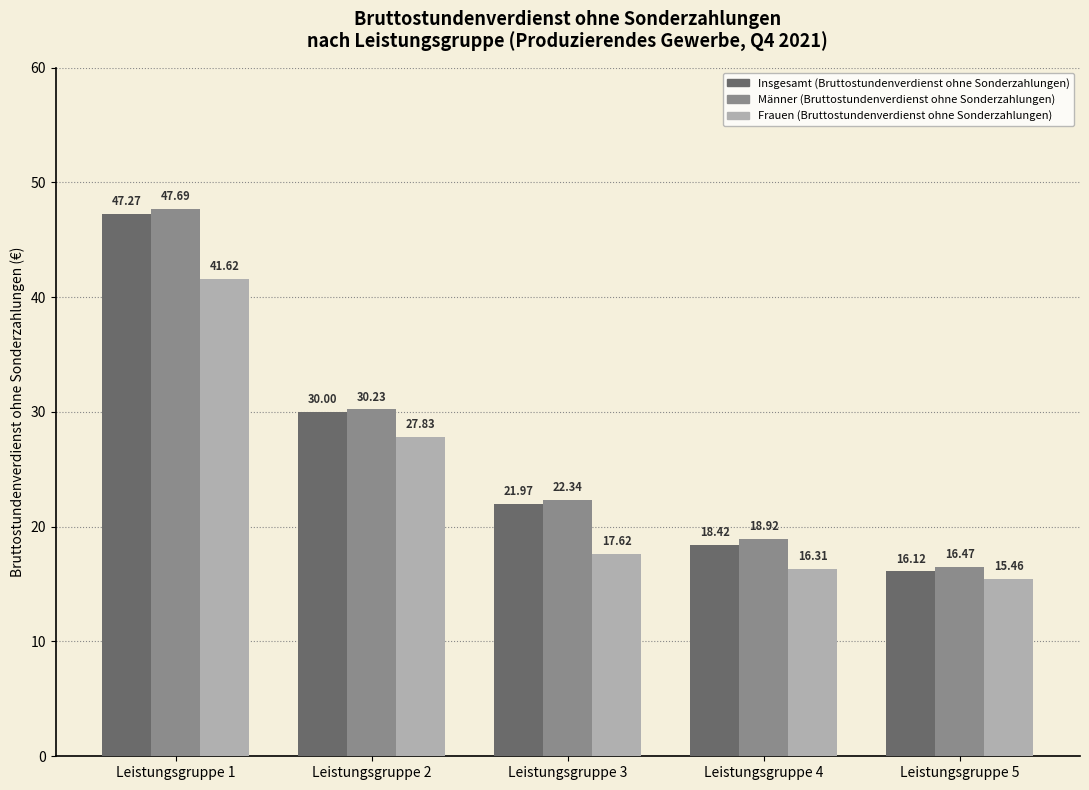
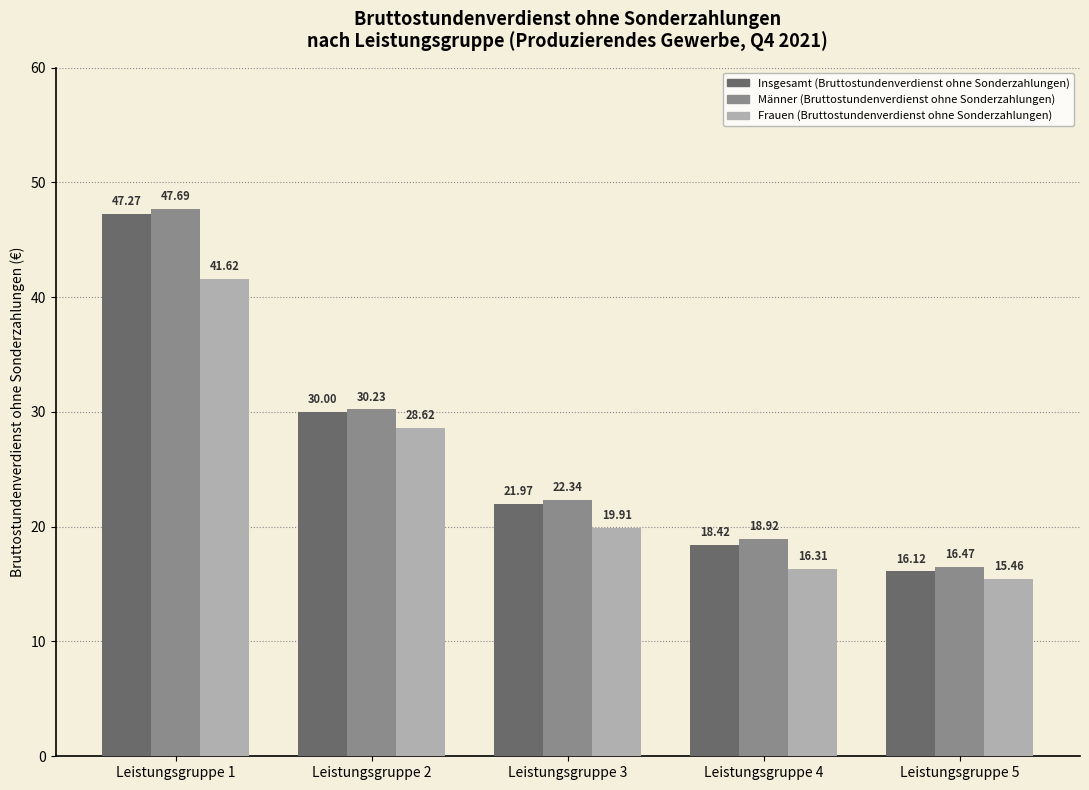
Frauen (Bruttostundenverdienst ohne Sonderzahlungen), Leistungsgruppe 2: 27.83 -> 28.62
Frauen (Bruttostundenverdienst ohne Sonderzahlungen), Leistungsgruppe 3: 17.62 -> 19.91
